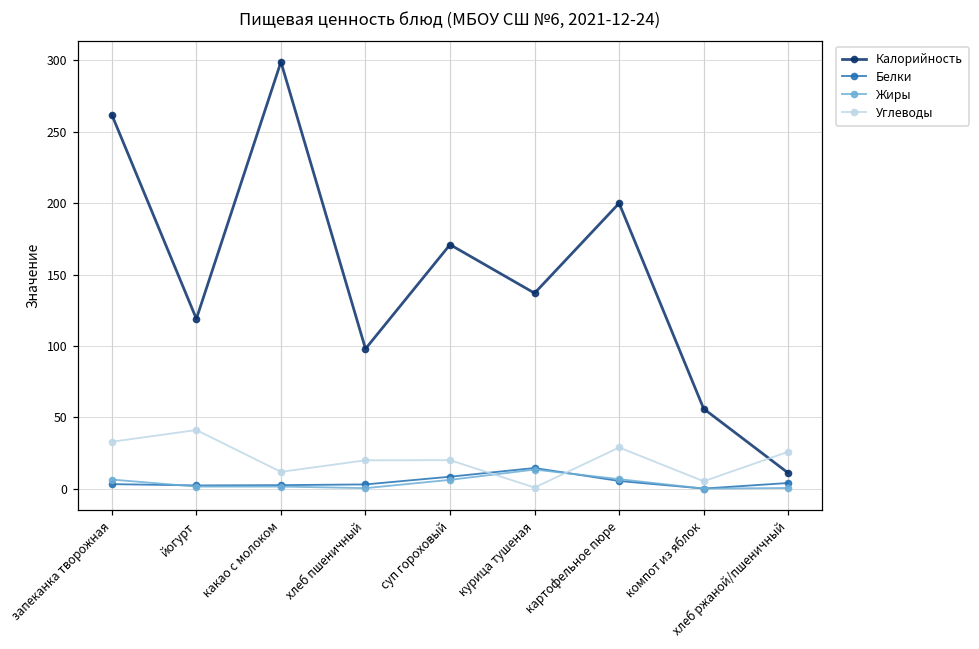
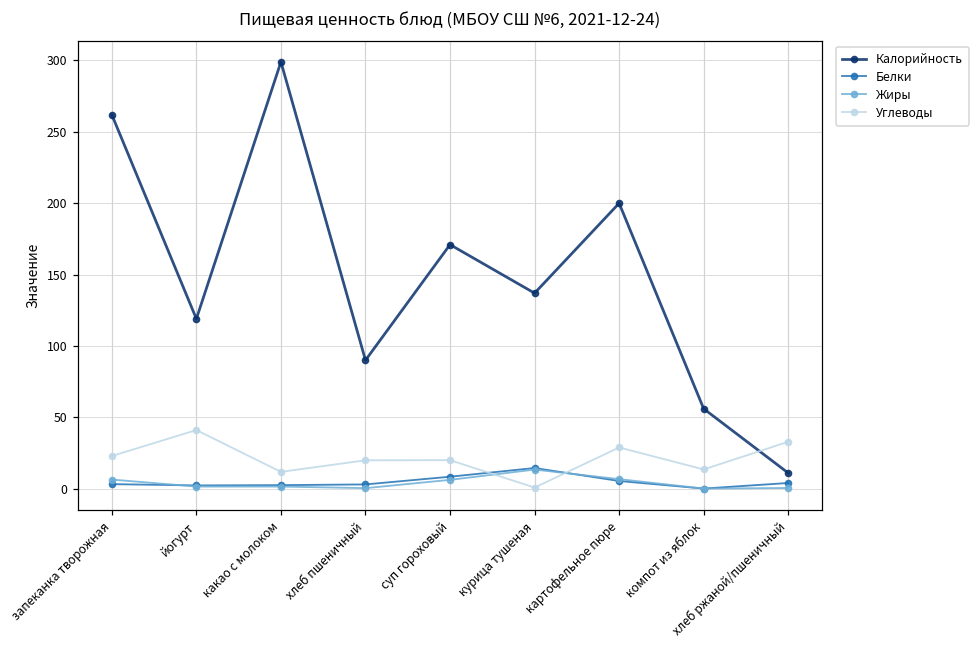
Углеводы, запеканка творожная: 33 -> 23
Калорийность, хлеб пшеничный: 98 -> 90
Углеводы, компот из яблок: 5 -> 14
Углеводы, хлеб ржаной/пшеничный: 26 -> 33
